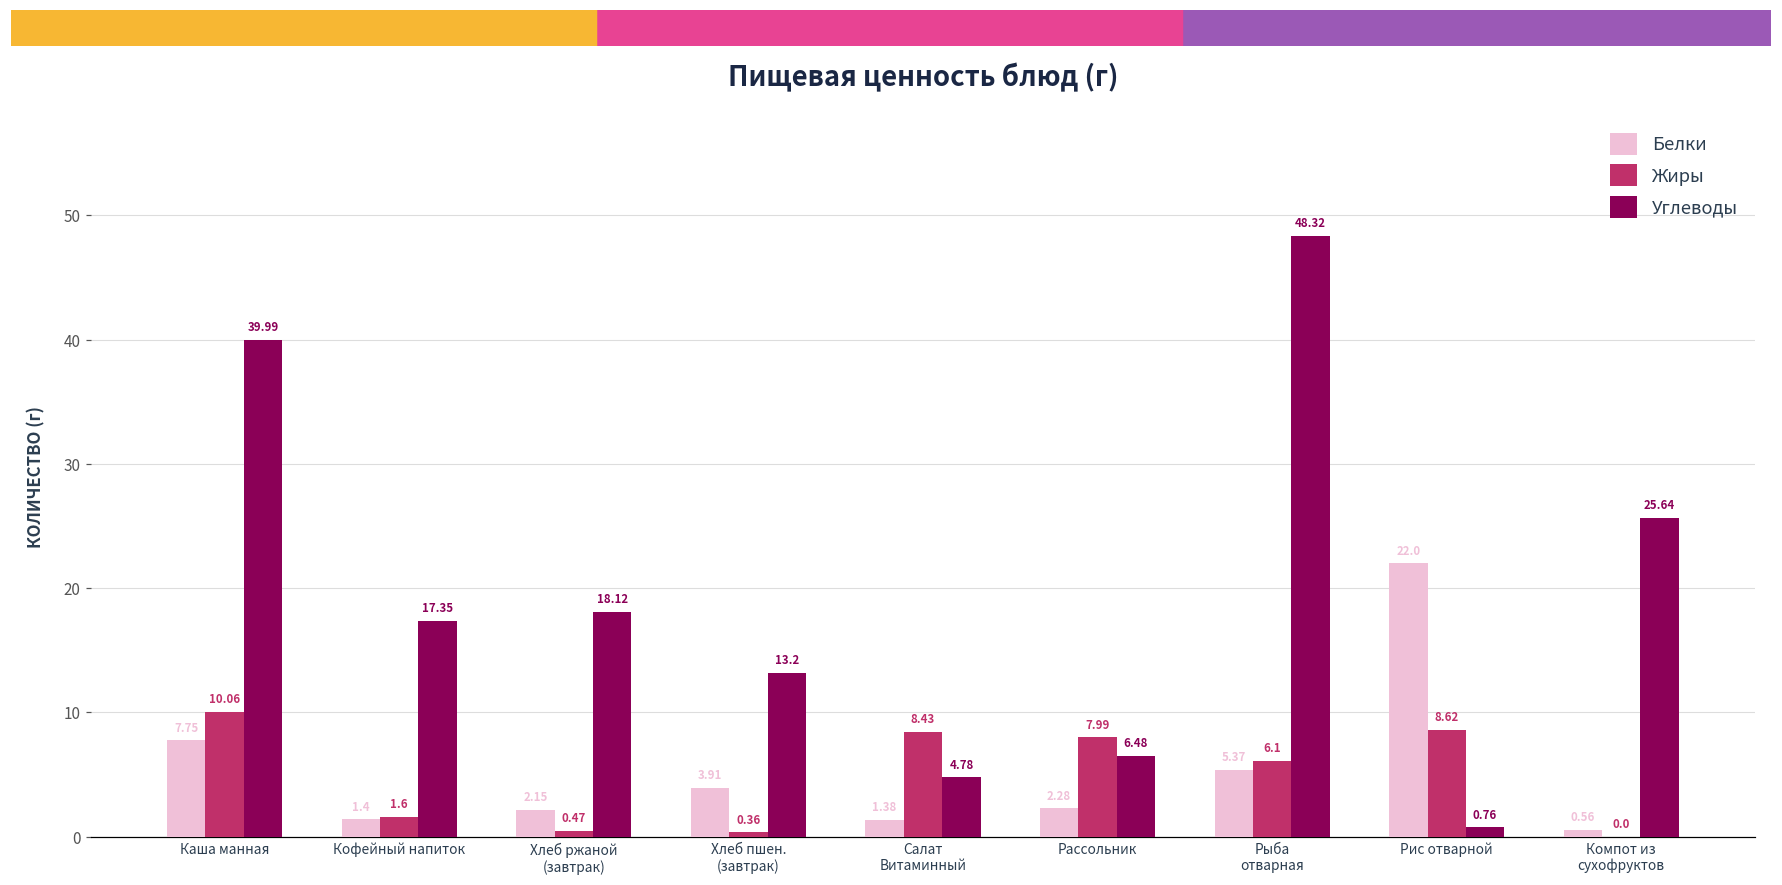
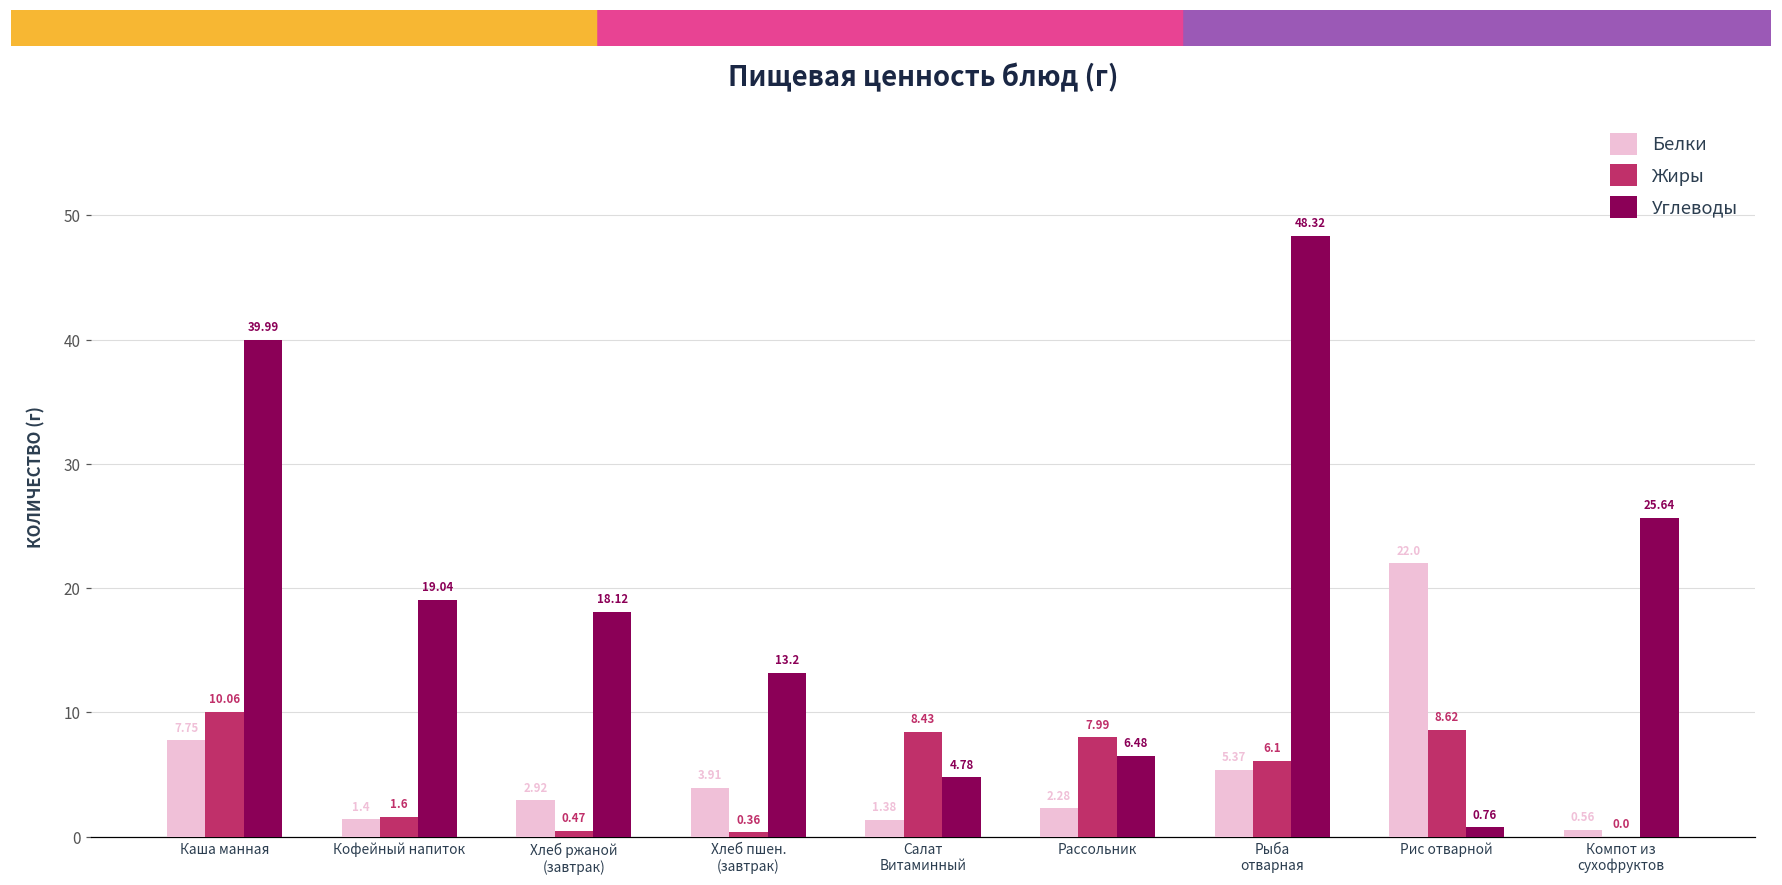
Углеводы, Кофейный напиток: 17.35 -> 19.04
Белки, Хлеб ржаной (завтрак): 2.15 -> 2.92
